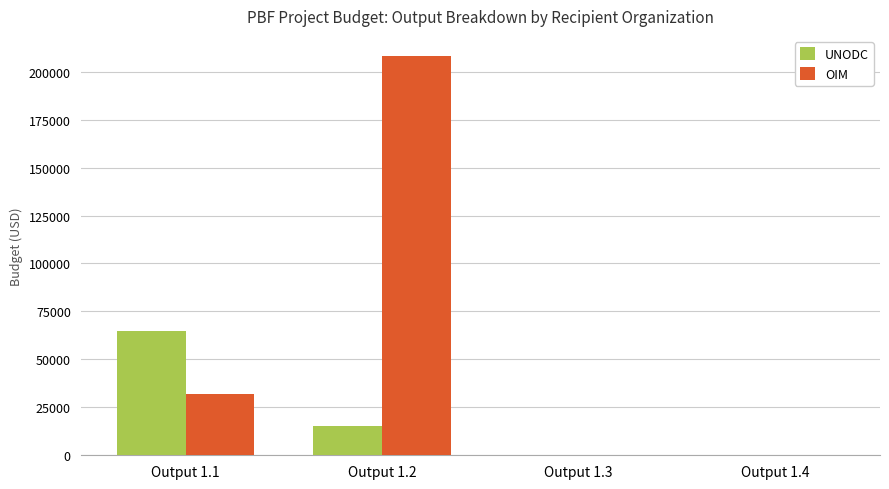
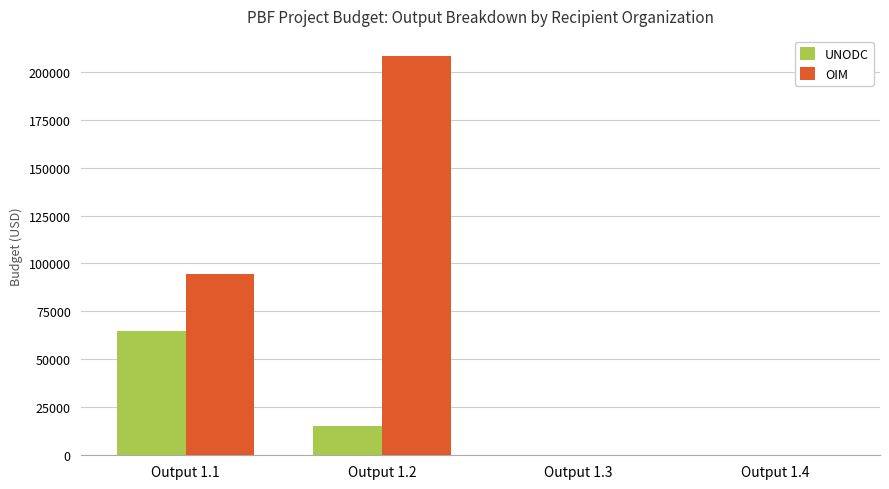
OIM, Output 1.1: 32000 -> 94000
